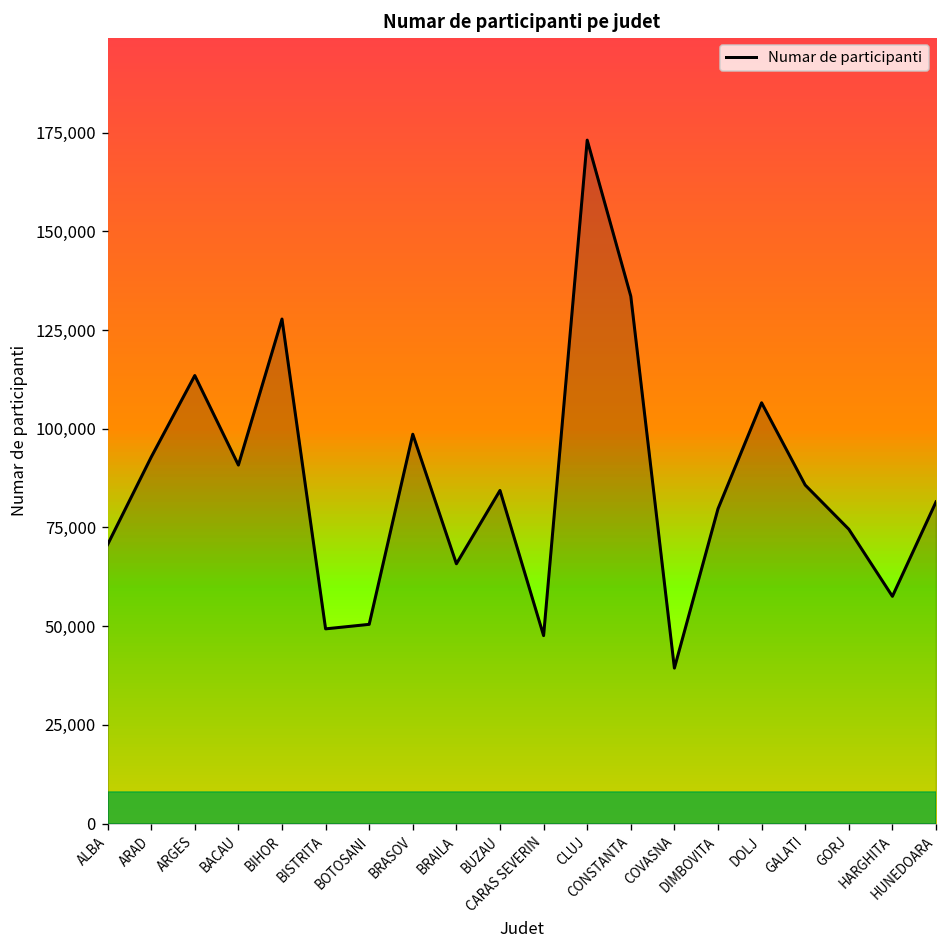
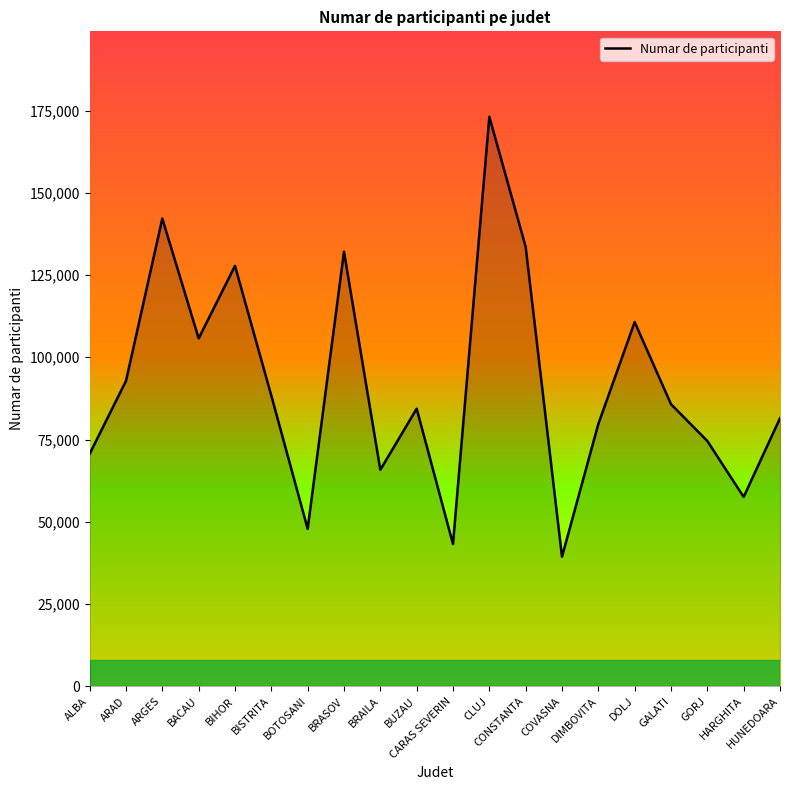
ARGES: 113,000 -> 142,000
BACAU: 91,000 -> 106,000
BISTRITA: 49,000 -> 88,000
BOTOSANI: 50,000 -> 48,000
BRASOV: 99,000 -> 132,000
CARAS SEVERIN: 48,000 -> 43,000
DOLJ: 107,000 -> 111,000
